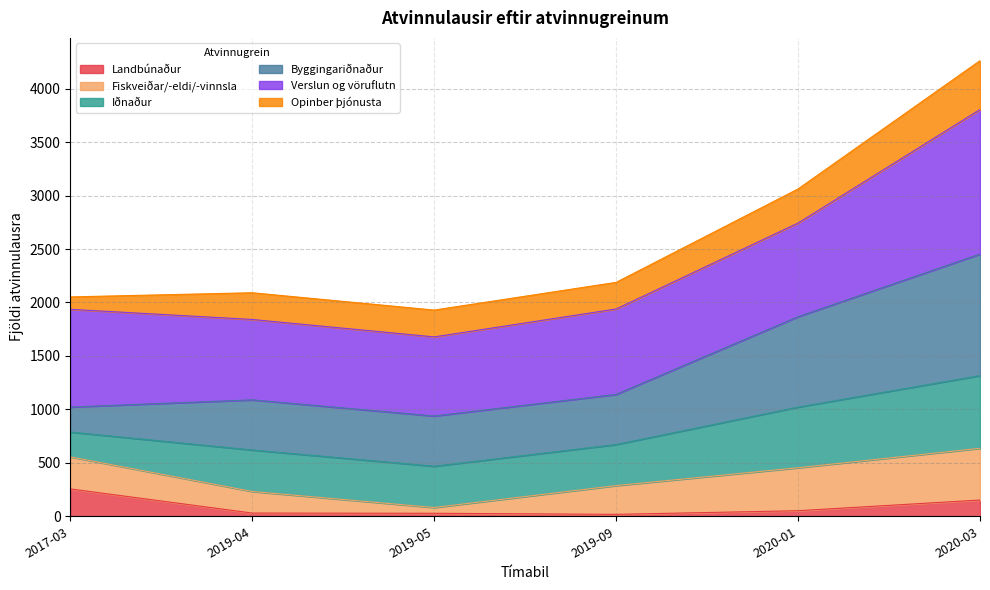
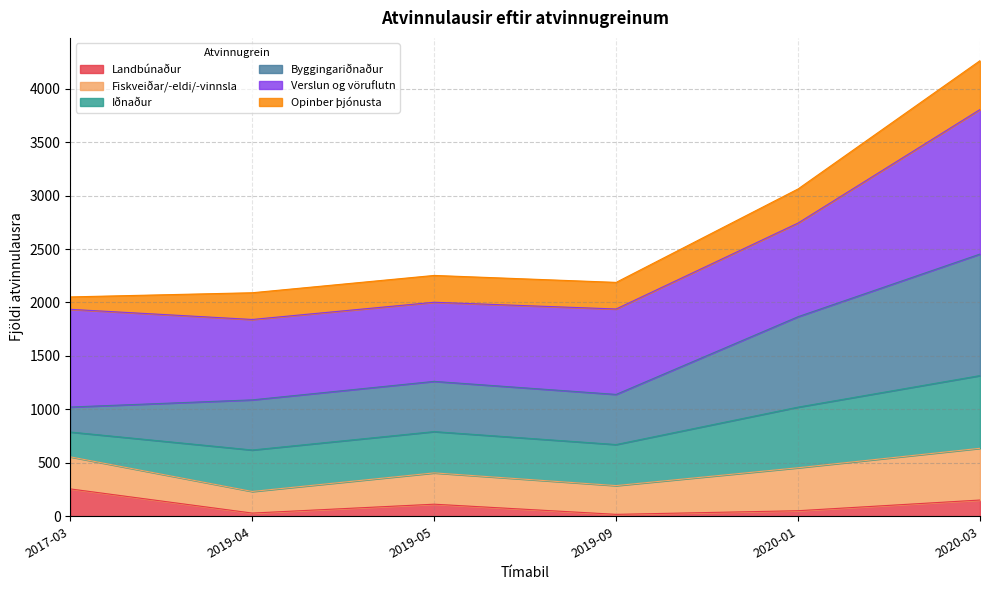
Landbúnaður, 2019-05: 30 -> 110
Fiskveiðar/-eldi/-vinnsla, 2019-05: 50 -> 290
